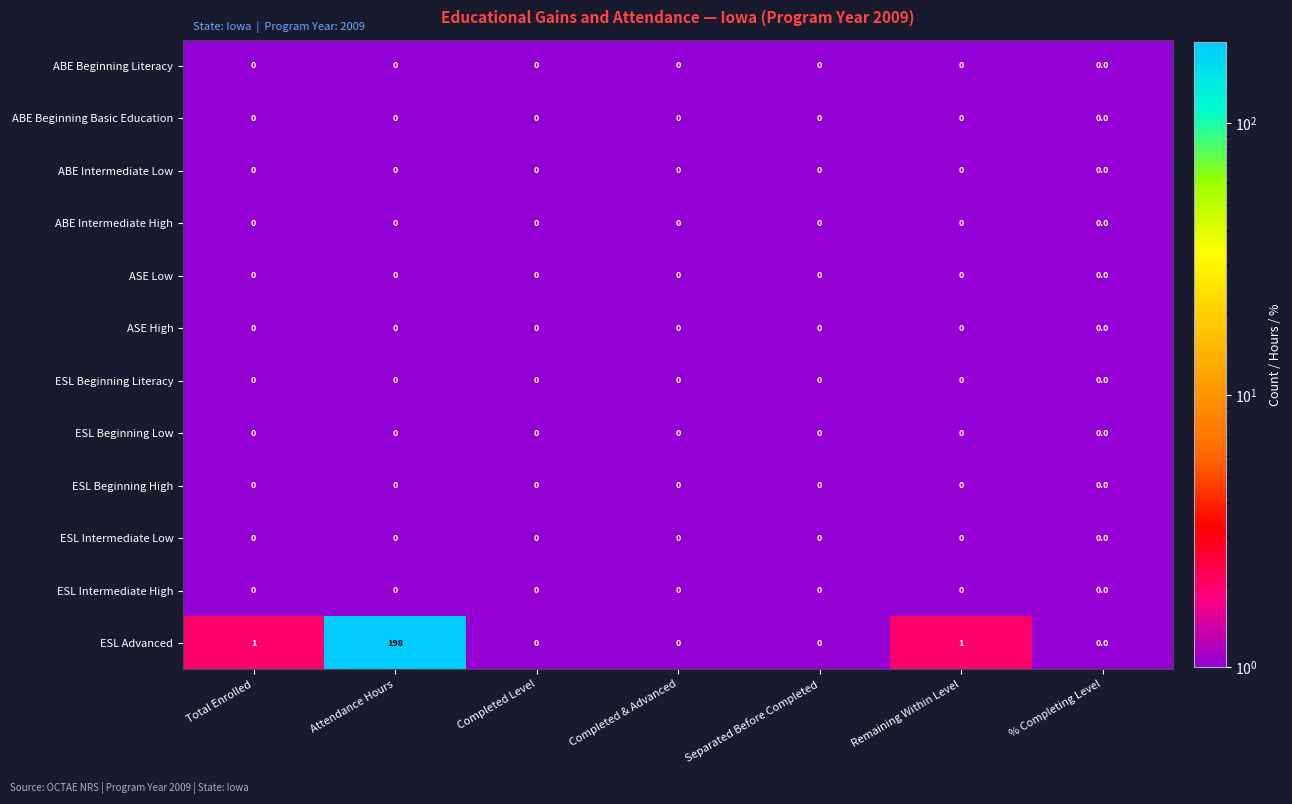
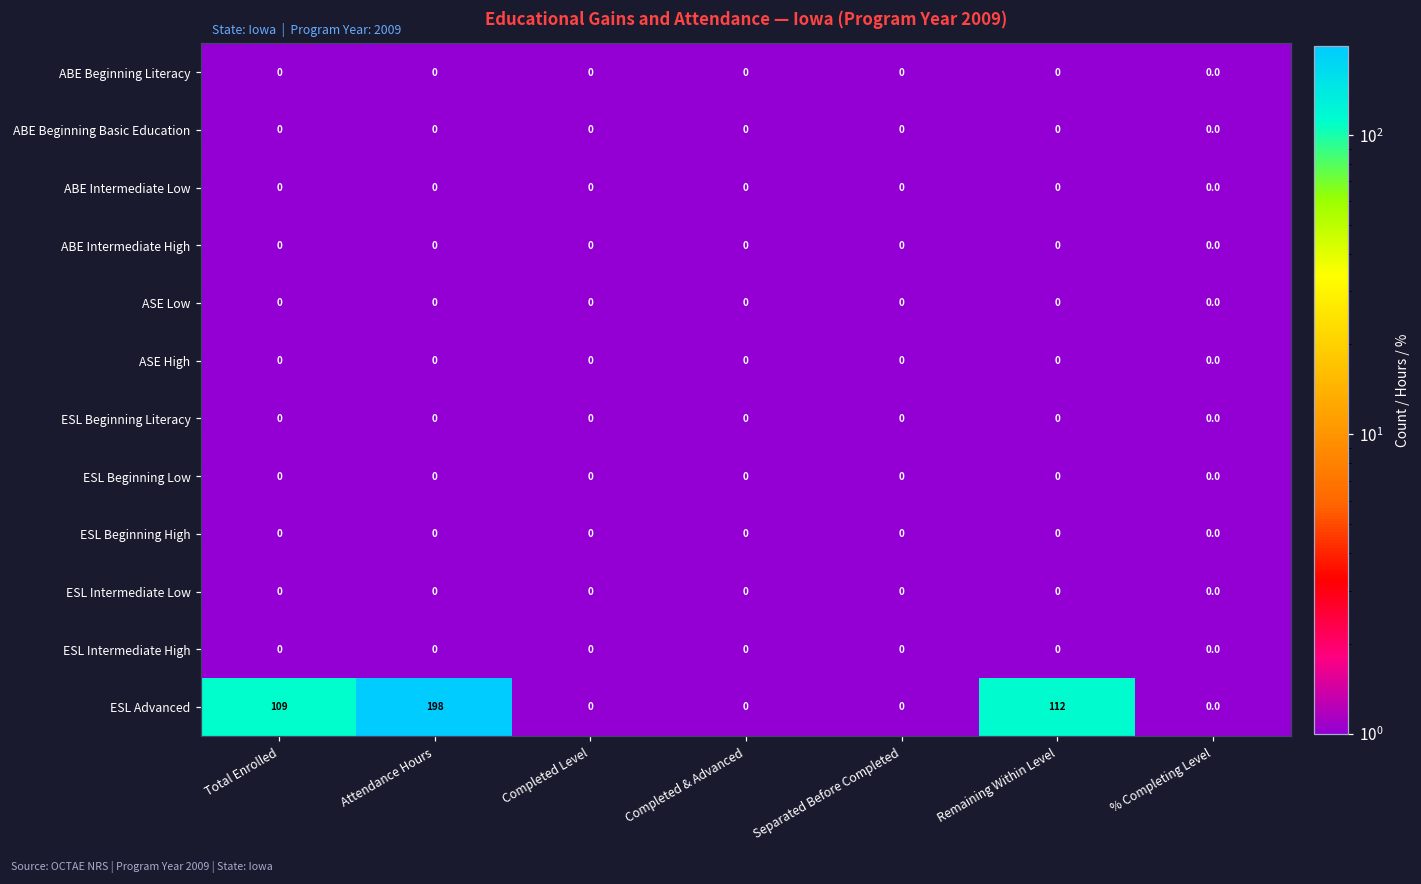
ESL Advanced, Total Enrolled: 1 -> 109
ESL Advanced, Remaining Within Level: 1 -> 112
